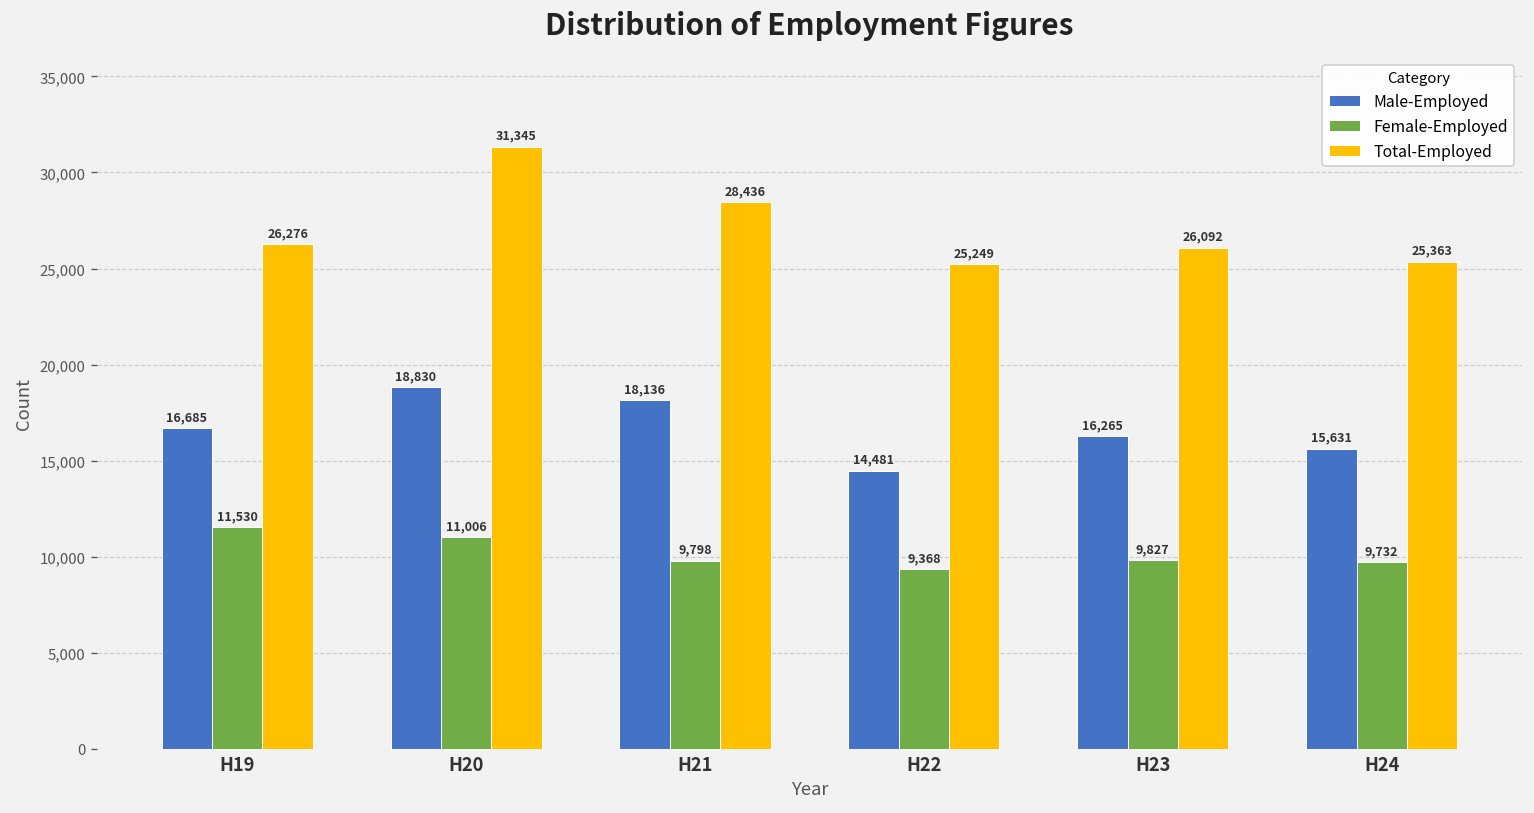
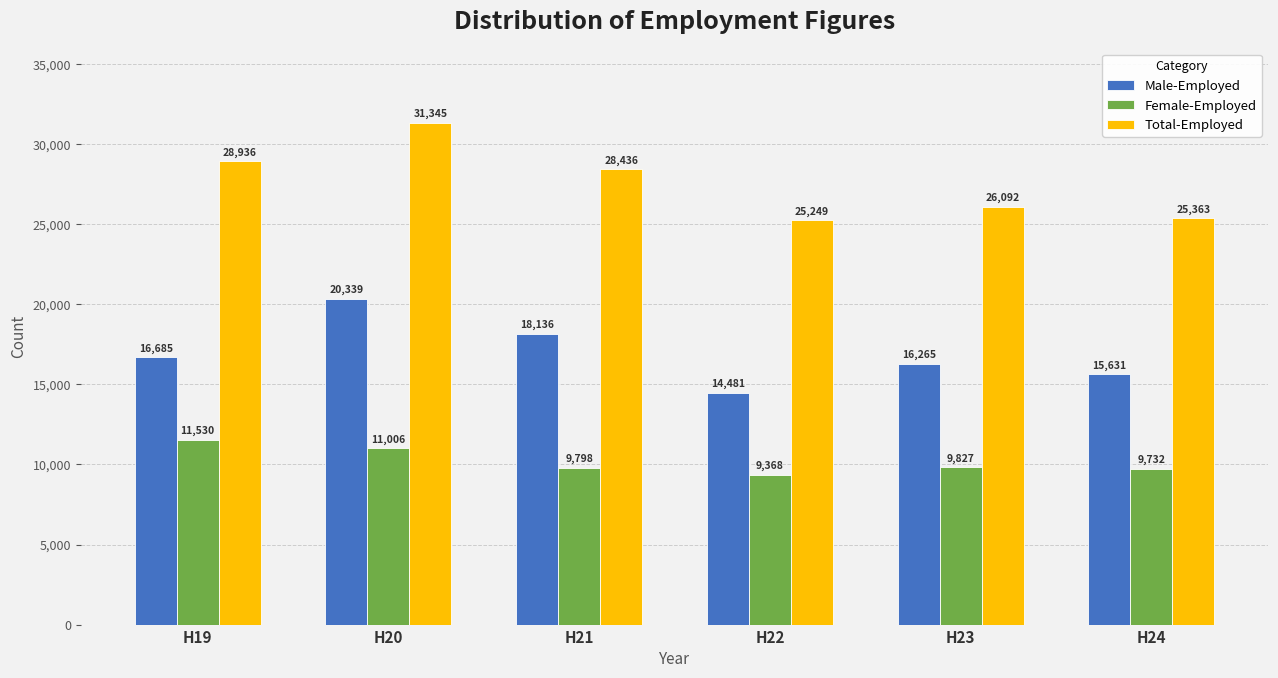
Total-Employed, H19: 26,276 -> 28,936
Male-Employed, H20: 18,830 -> 20,339
